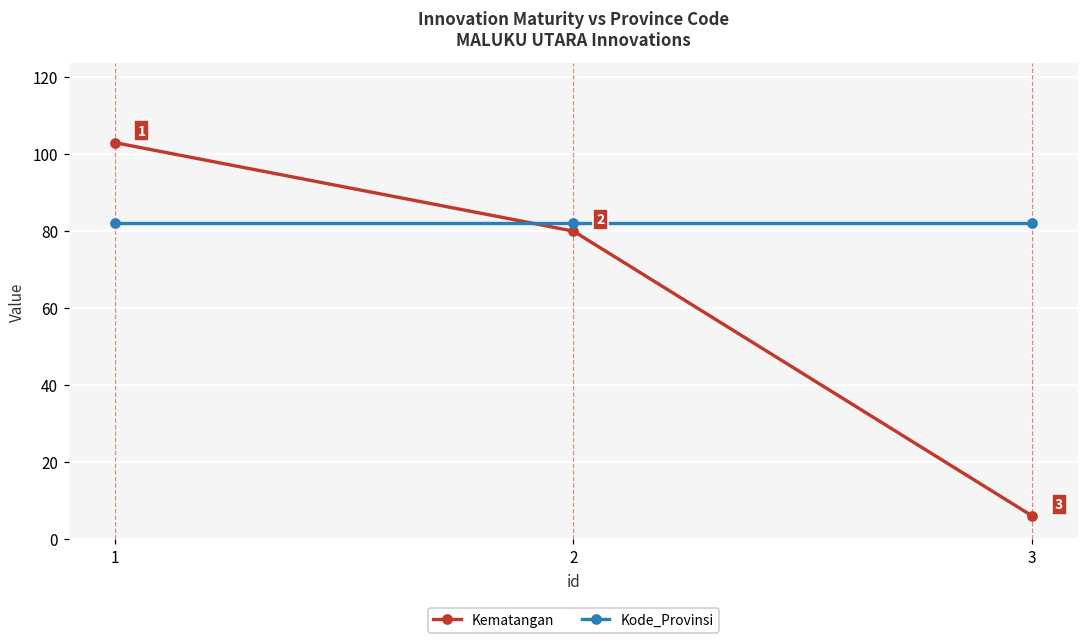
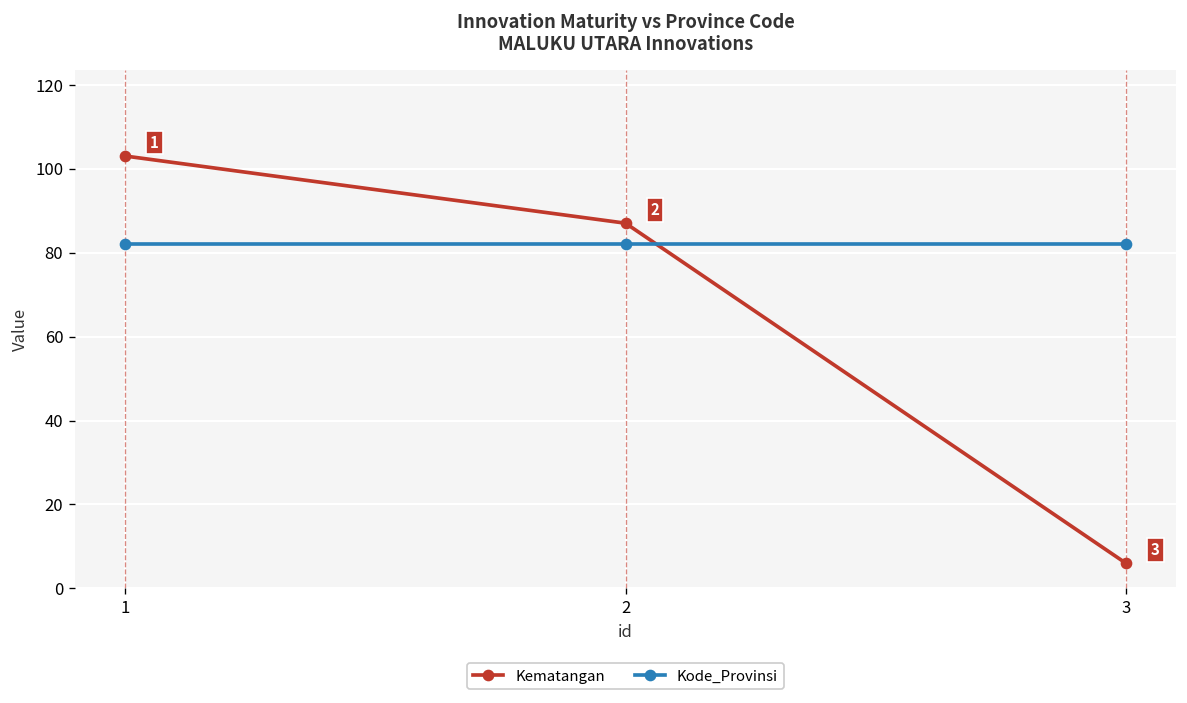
Kematangan, 2: 80 -> 87
